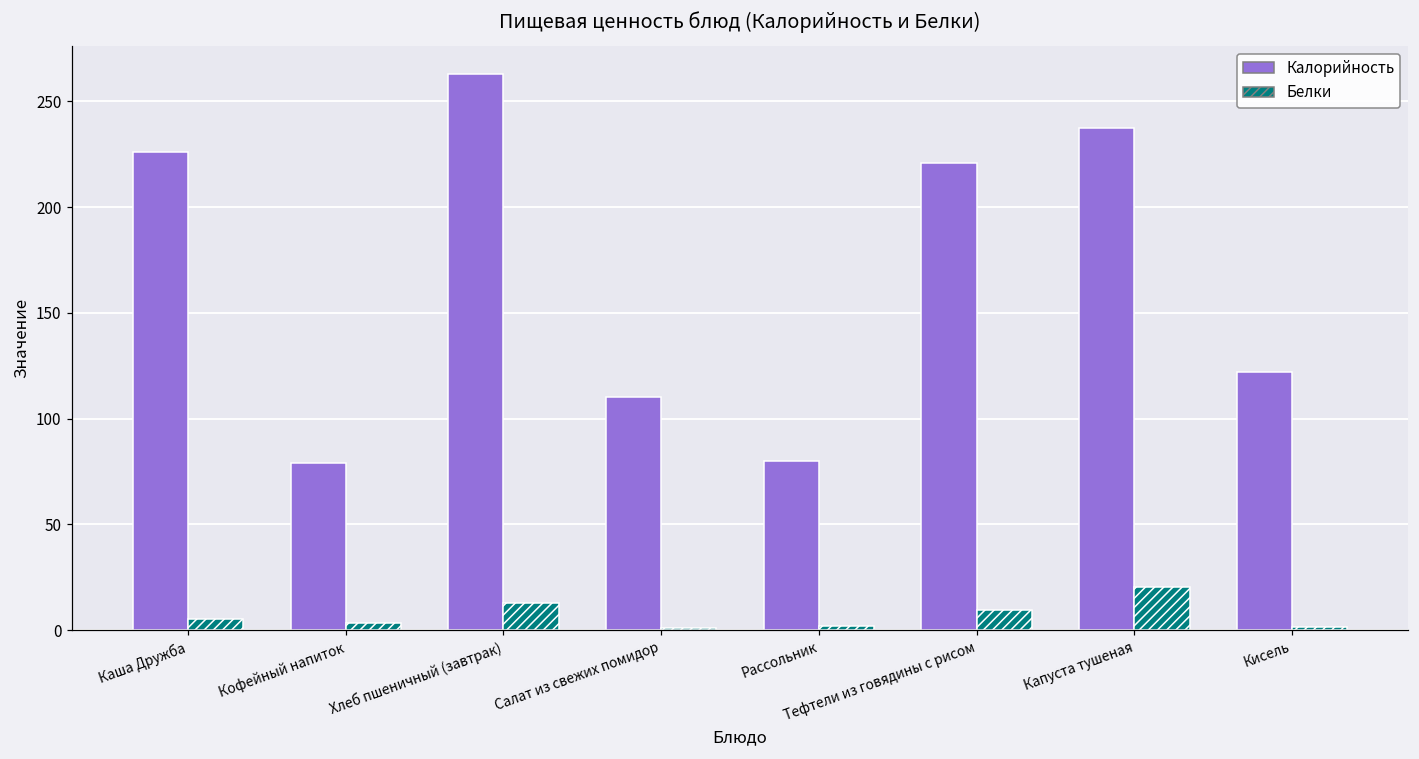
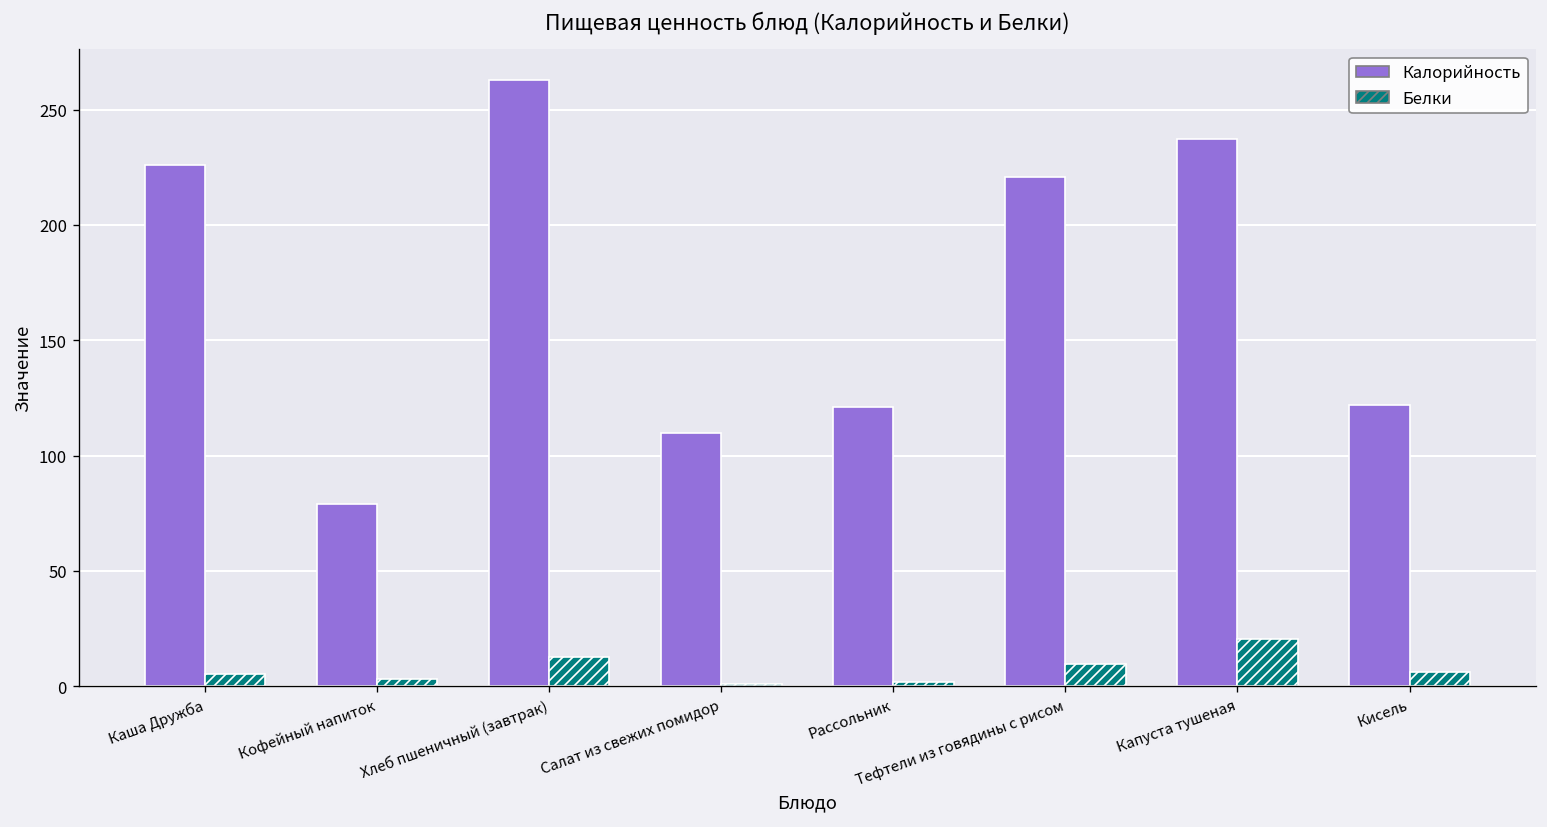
Калорийность, Рассольник: 80 -> 121
Белки, Кисель: 1 -> 6
